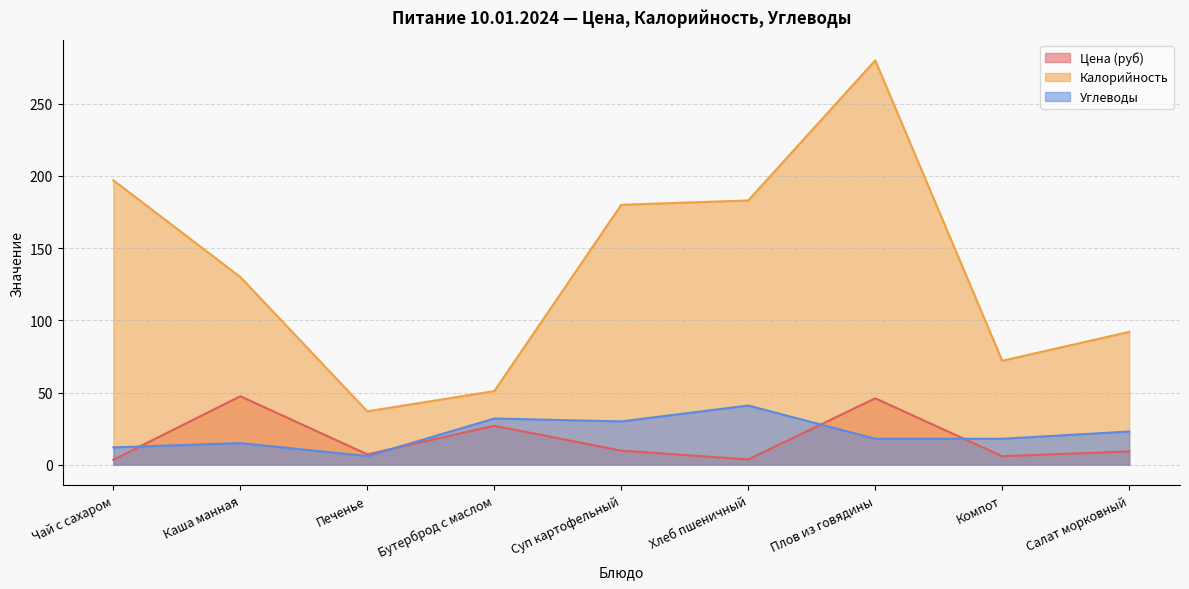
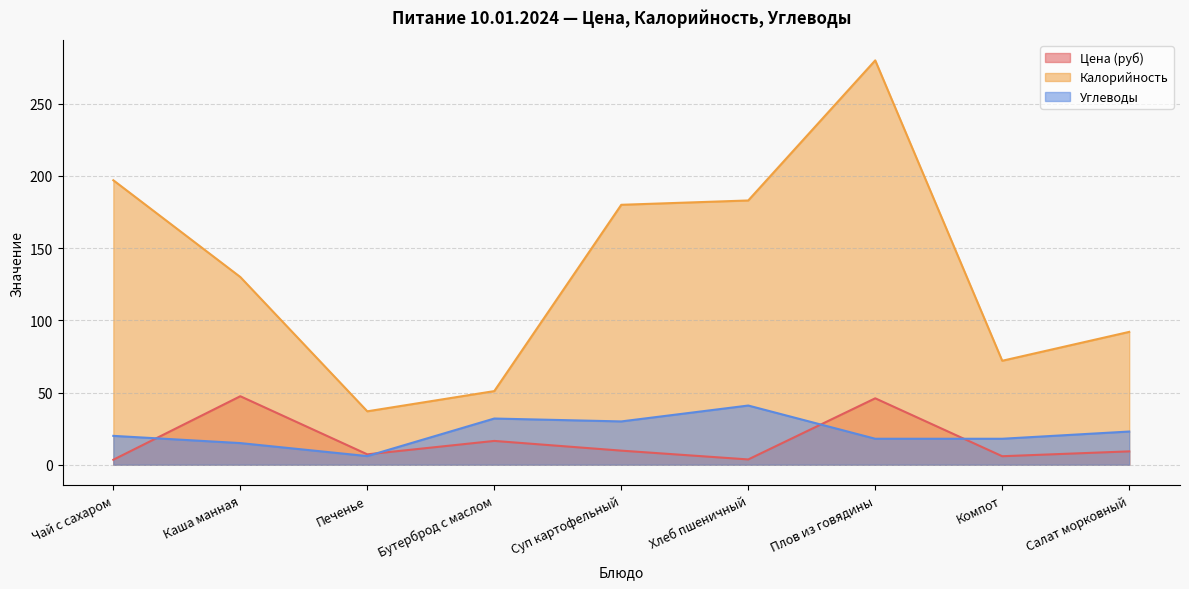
Углеводы, Чай с сахаром: 12 -> 20
Цена (руб), Бутерброд с маслом: 27 -> 17
